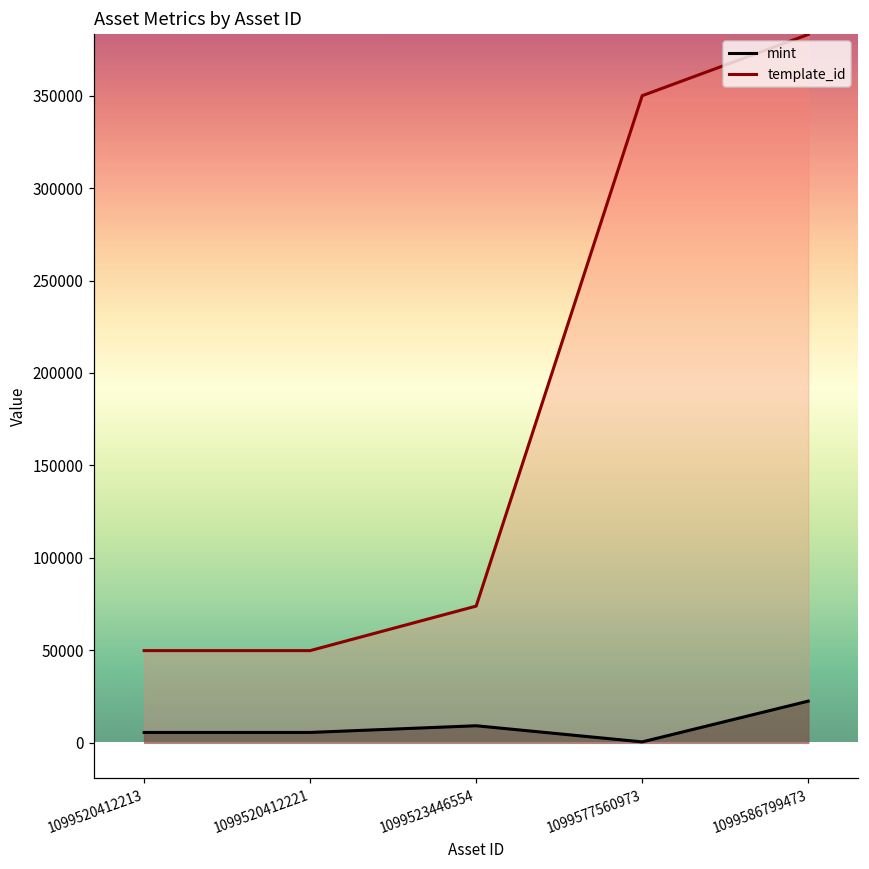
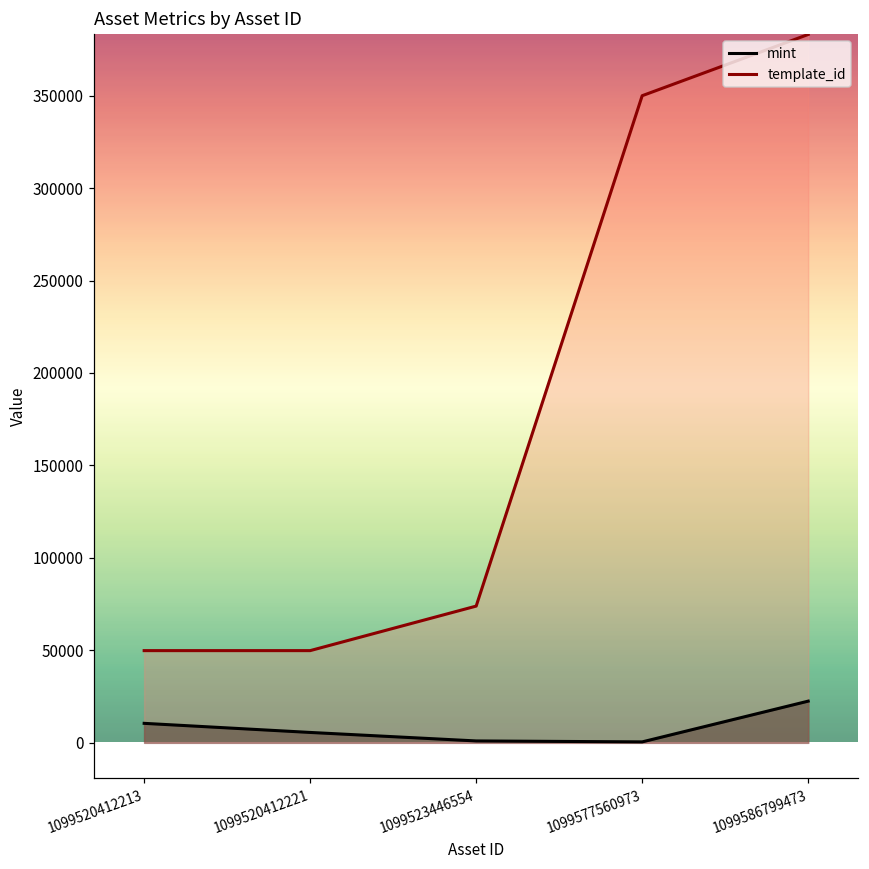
mint, 1099520412213: 6000 -> 11000
mint, 1099523446554: 9000 -> 1000
